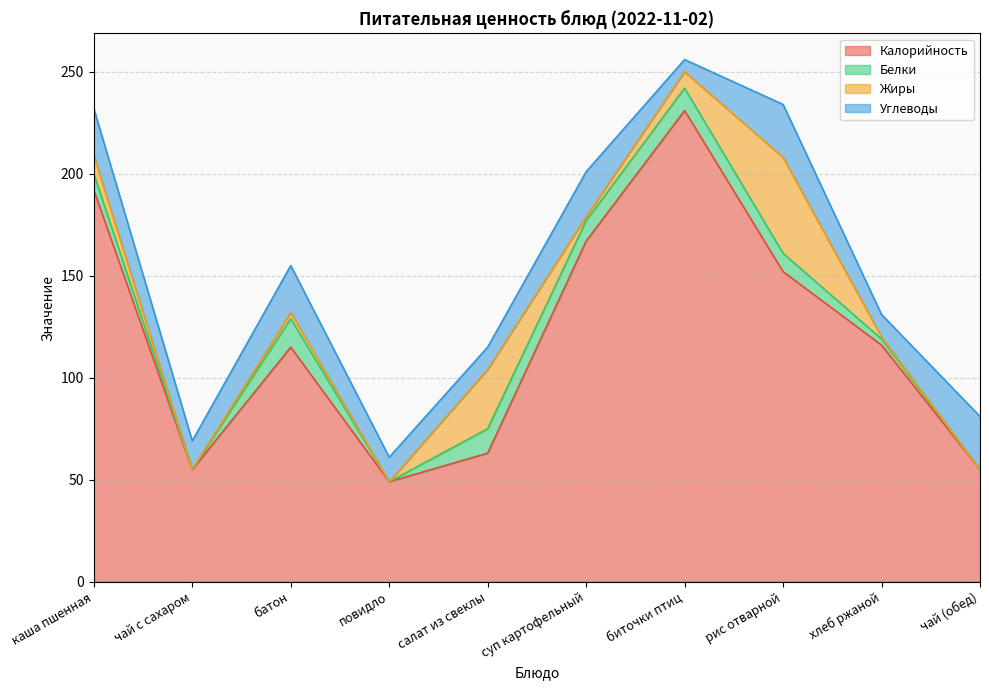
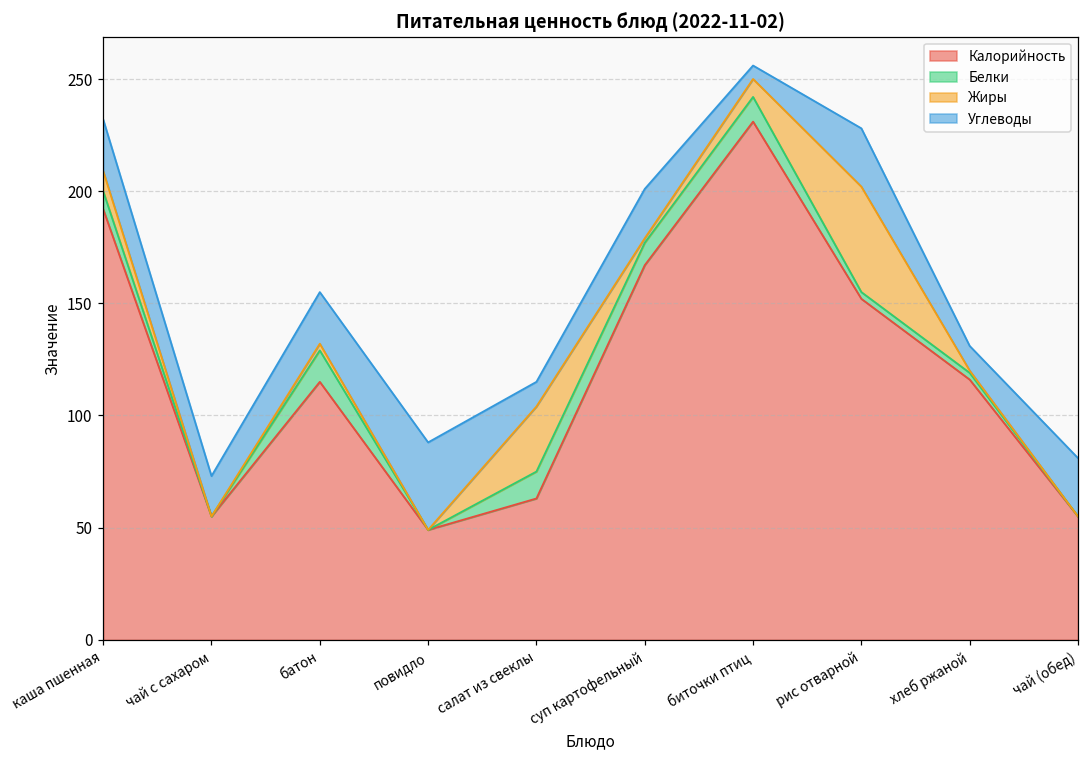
Углеводы, чай с сахаром: 14 -> 18
Углеводы, повидло: 12 -> 39
Белки, рис отварной: 9 -> 3
